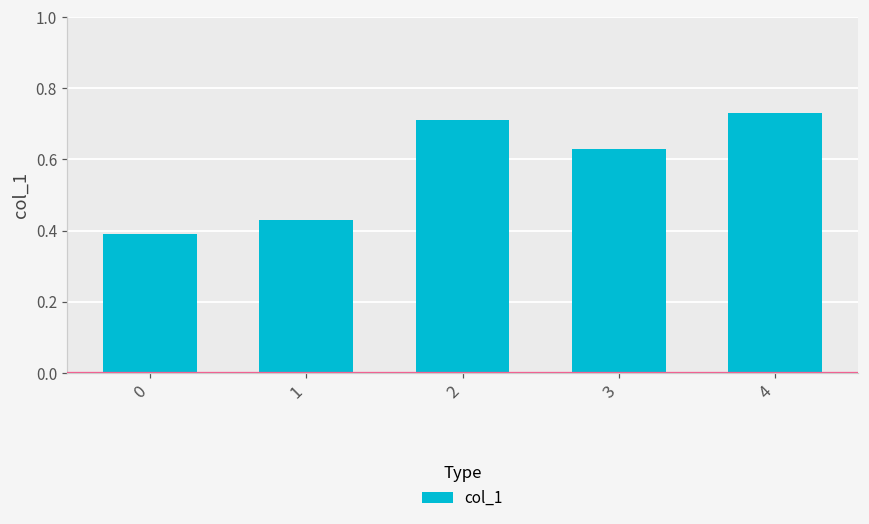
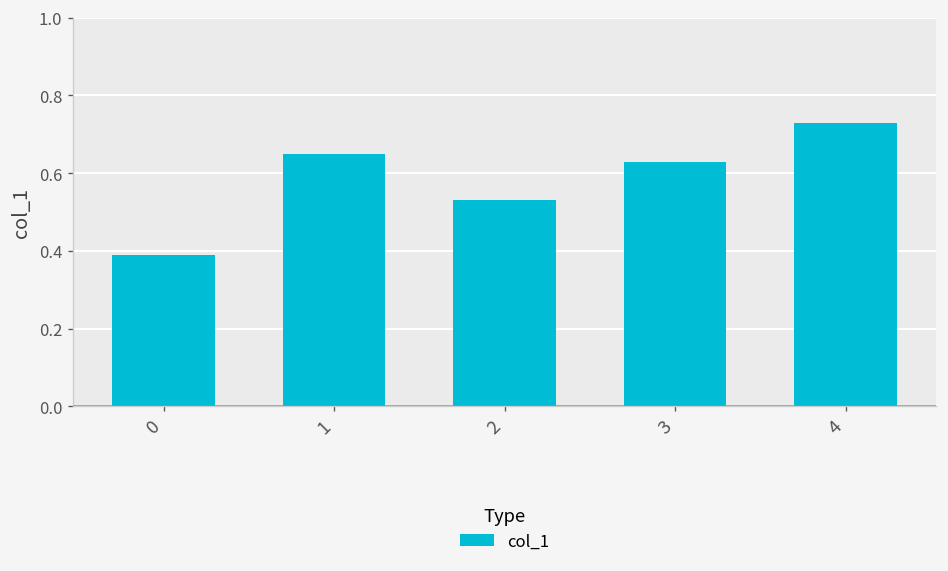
1: 0.43 -> 0.65
2: 0.71 -> 0.53
